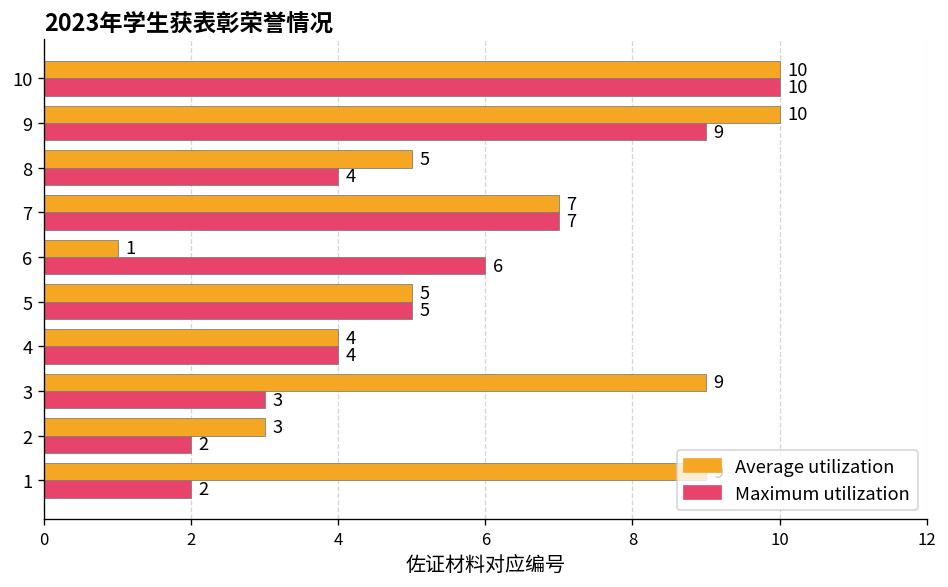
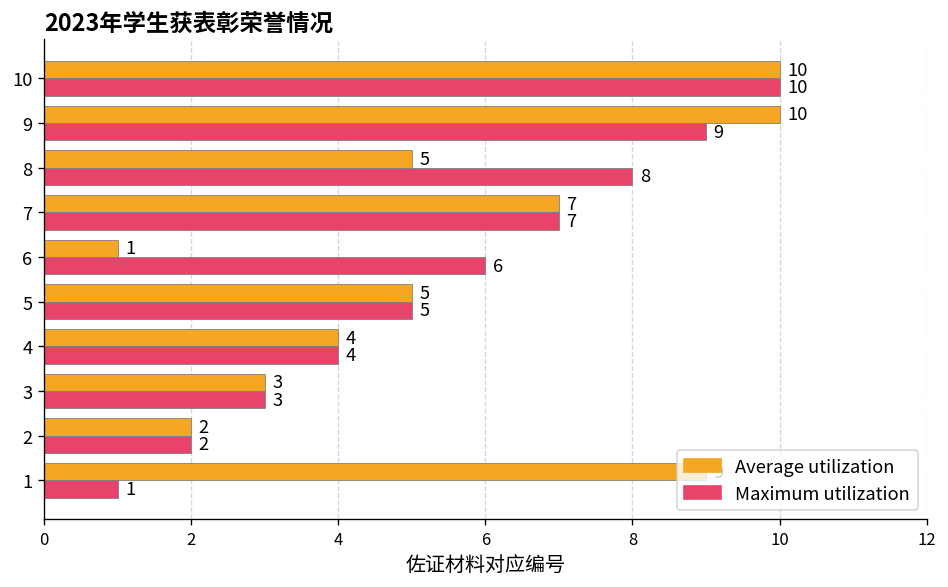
Maximum utilization, 8: 4 -> 8
Average utilization, 3: 9 -> 3
Average utilization, 2: 3 -> 2
Maximum utilization, 1: 2 -> 1
